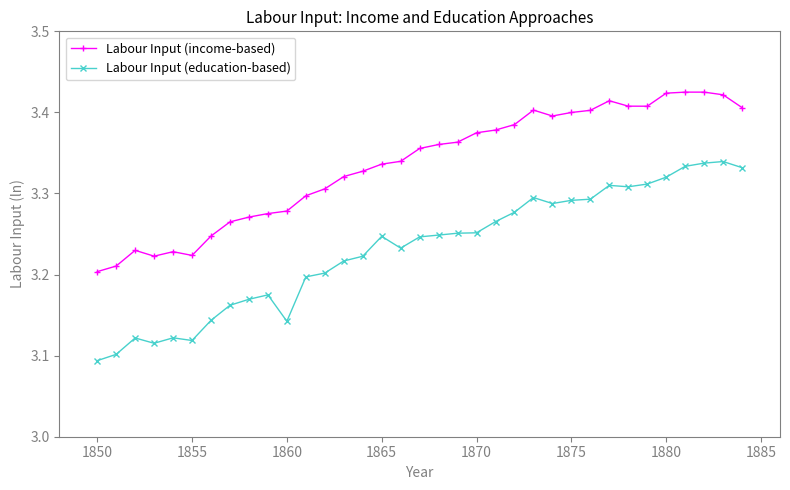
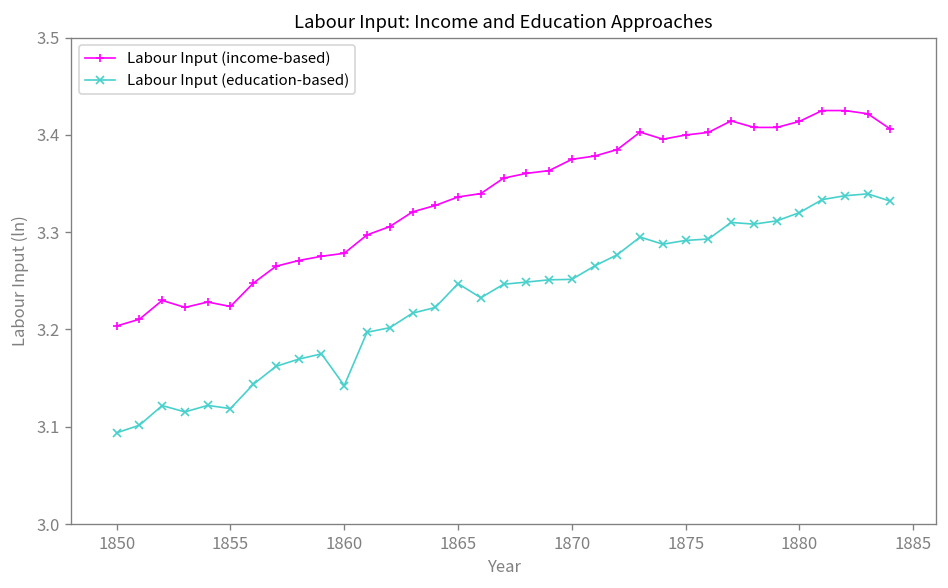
Labour Input (income-based), 1880: 3.42 -> 3.41
